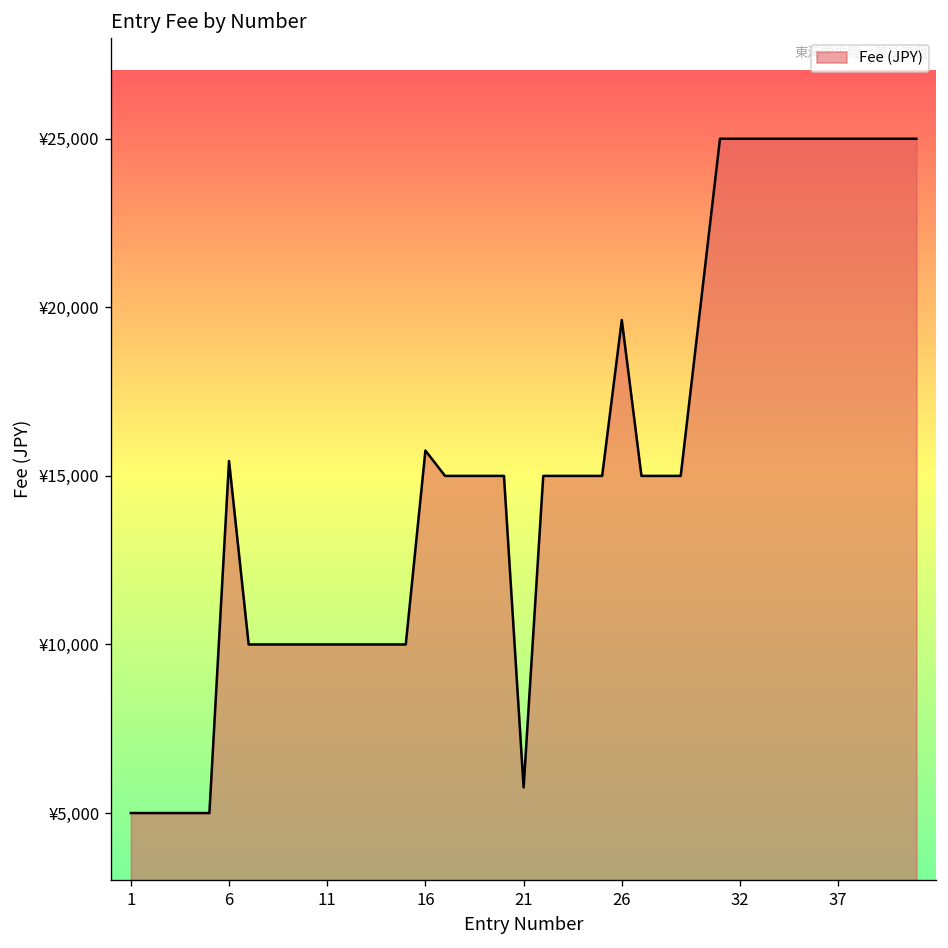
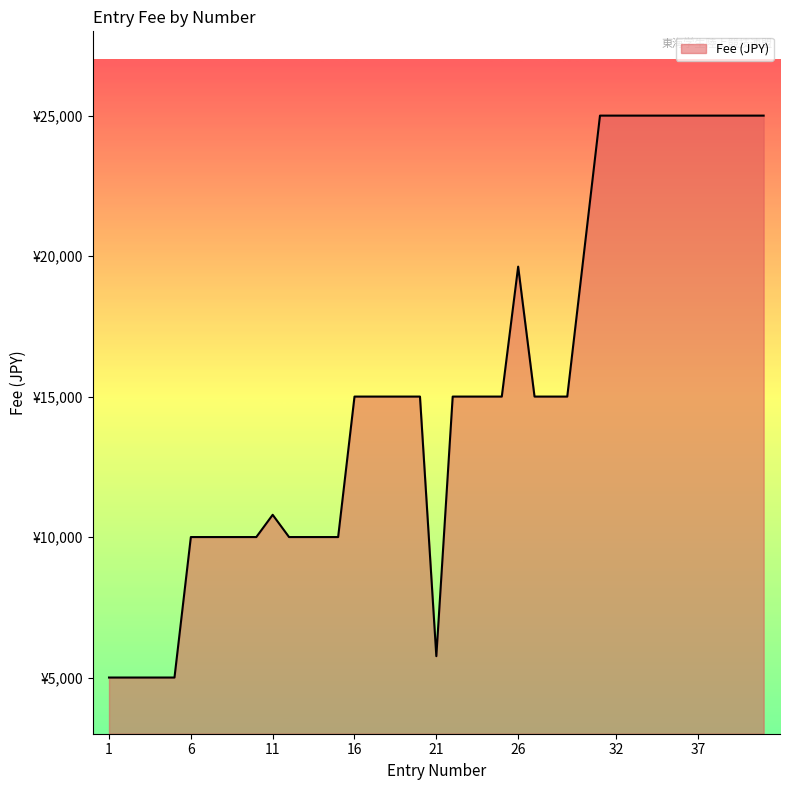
6: ¥15,400 -> ¥10,000
11: ¥10,000 -> ¥10,800
16: ¥15,800 -> ¥15,000
